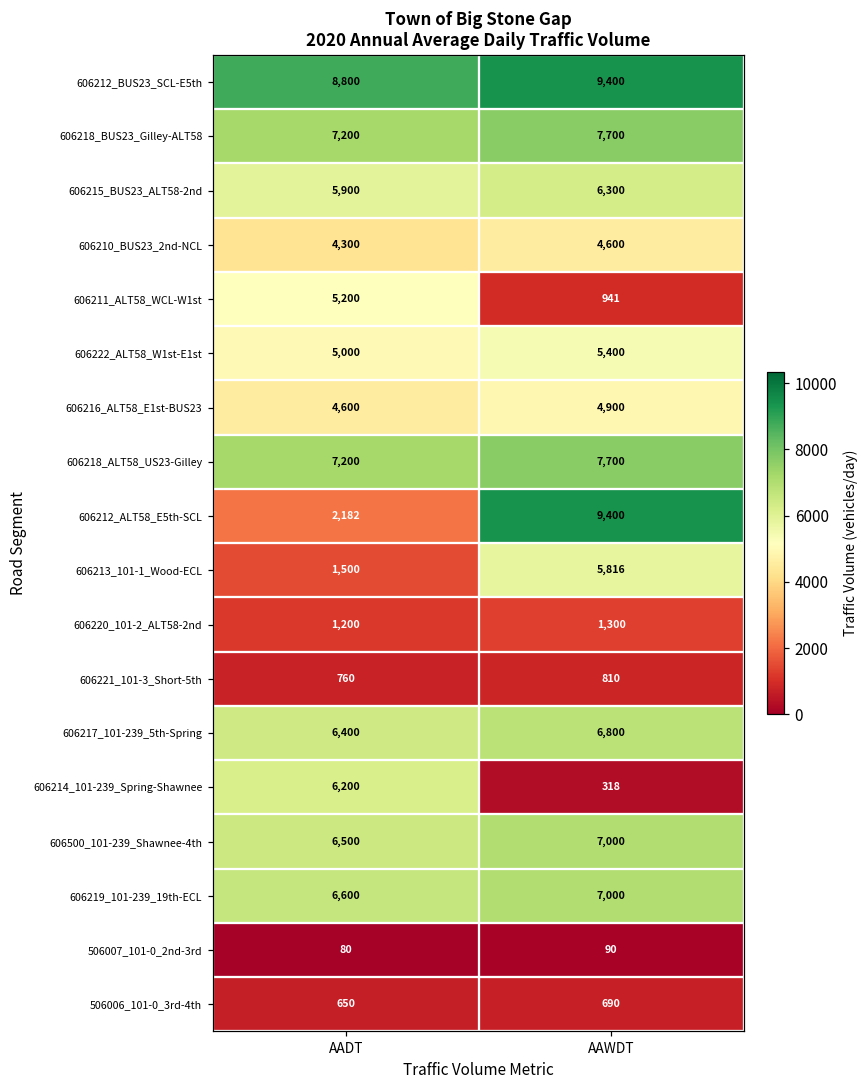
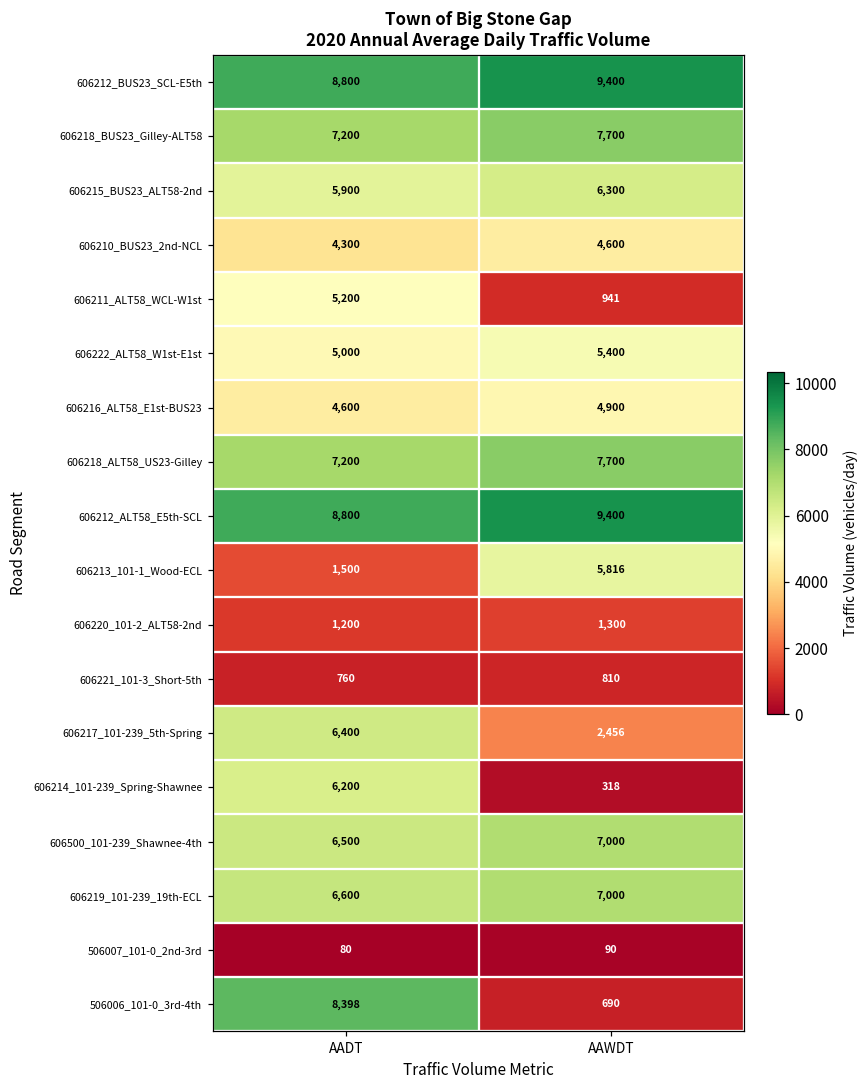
606212_ALT58_E5th-SCL, AADT: 2,182 -> 8,800
606217_101-239_5th-Spring, AAWDT: 6,800 -> 2,456
506006_101-0_3rd-4th, AADT: 650 -> 8,398
